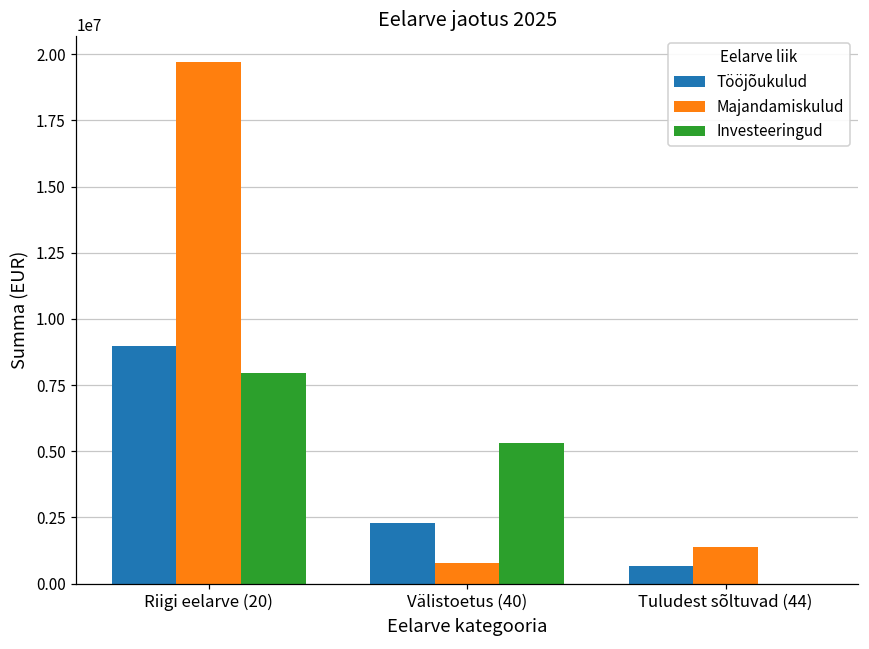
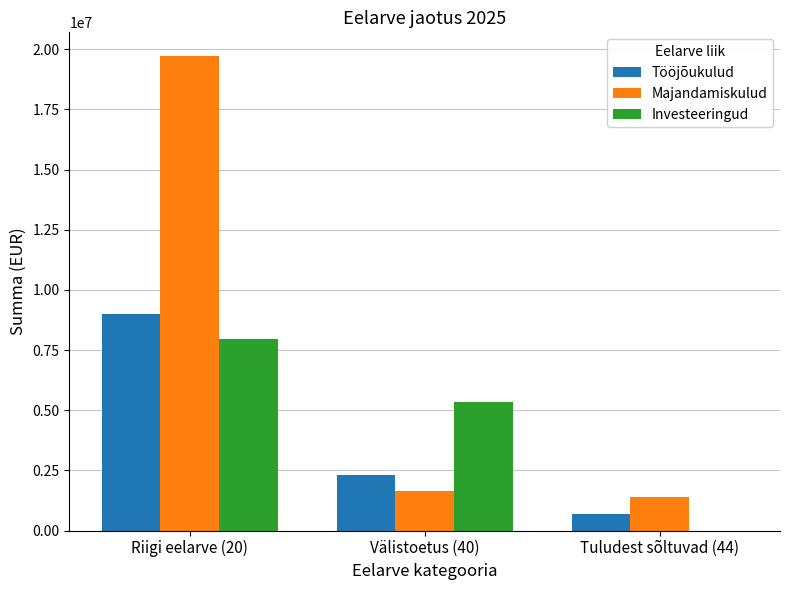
Majandamiskulud, Välistoetus (40): 800000 -> 1700000
